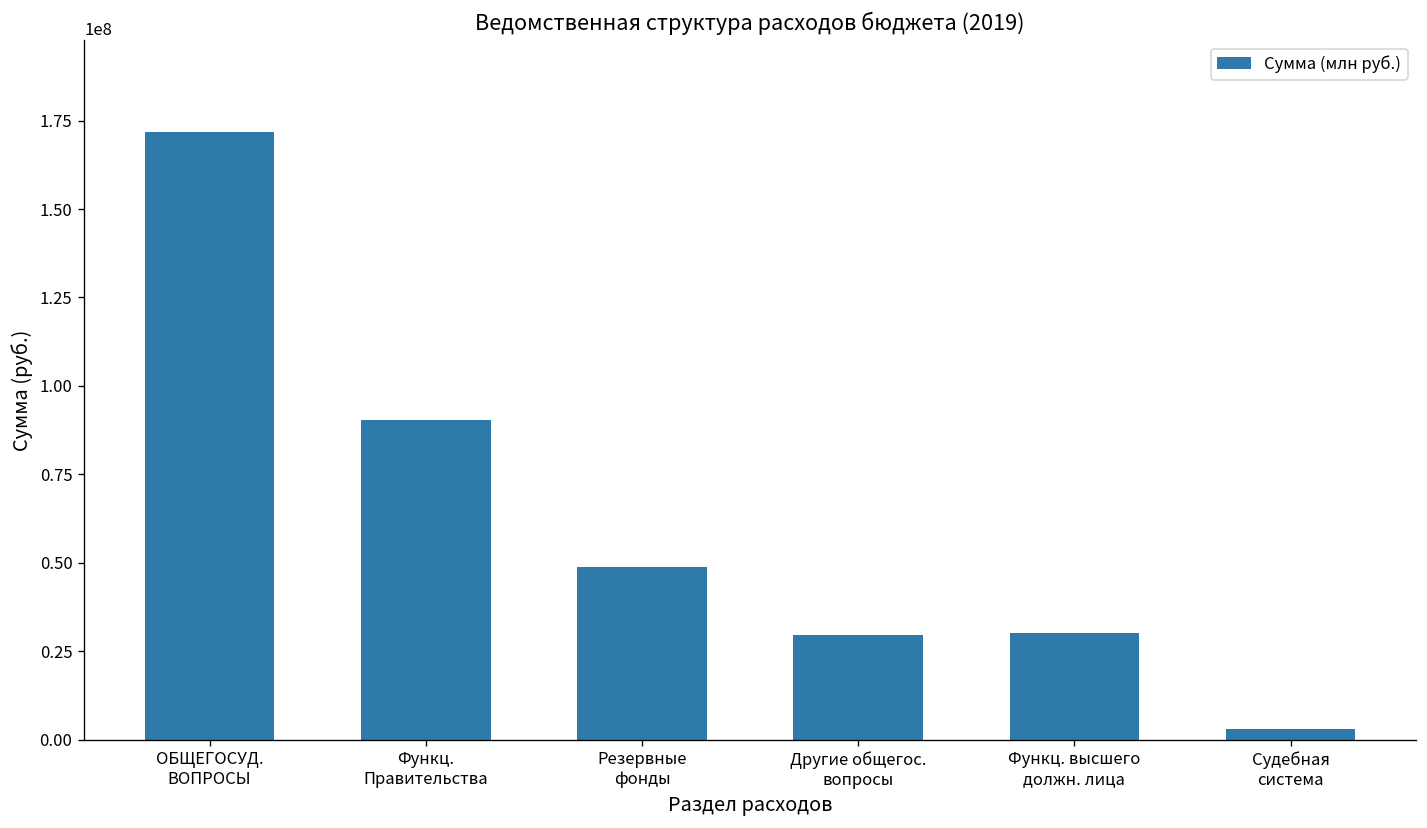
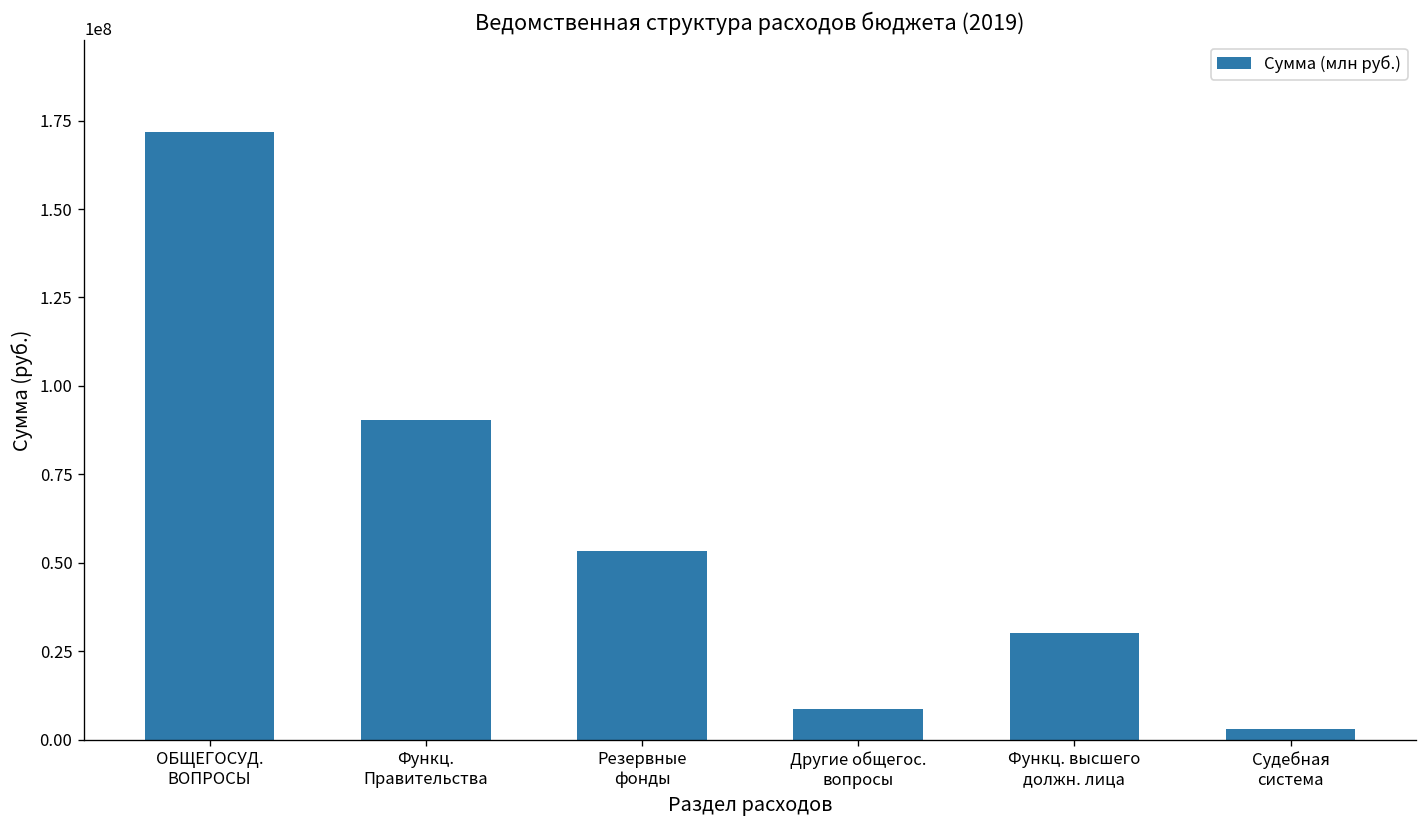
Резервные фонды: 49000000 -> 53000000
Другие общегос. вопросы: 30000000 -> 9000000
